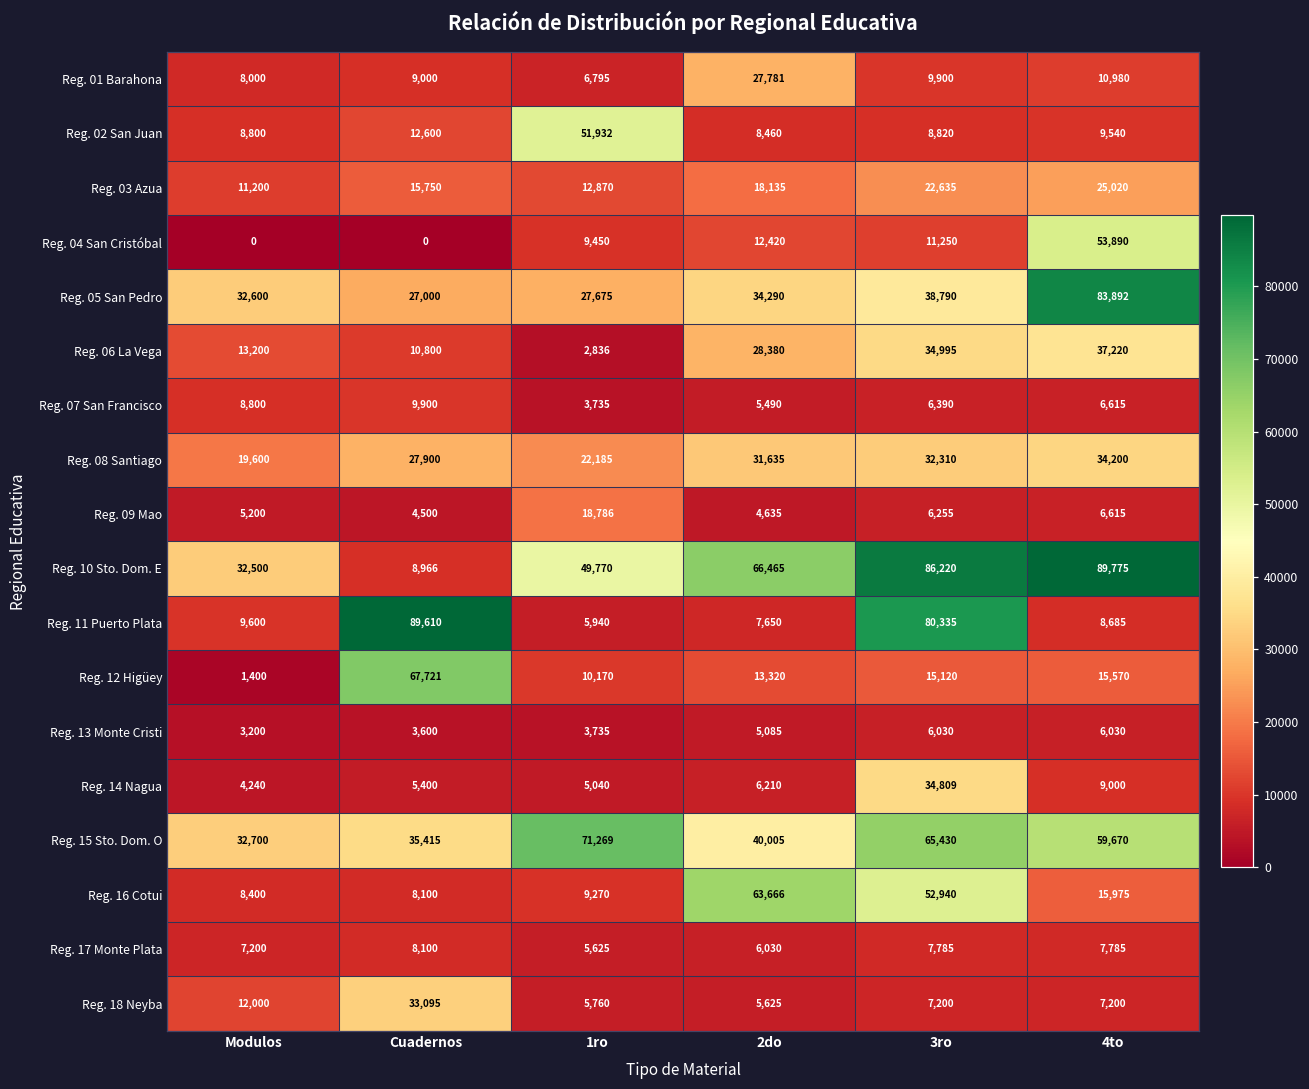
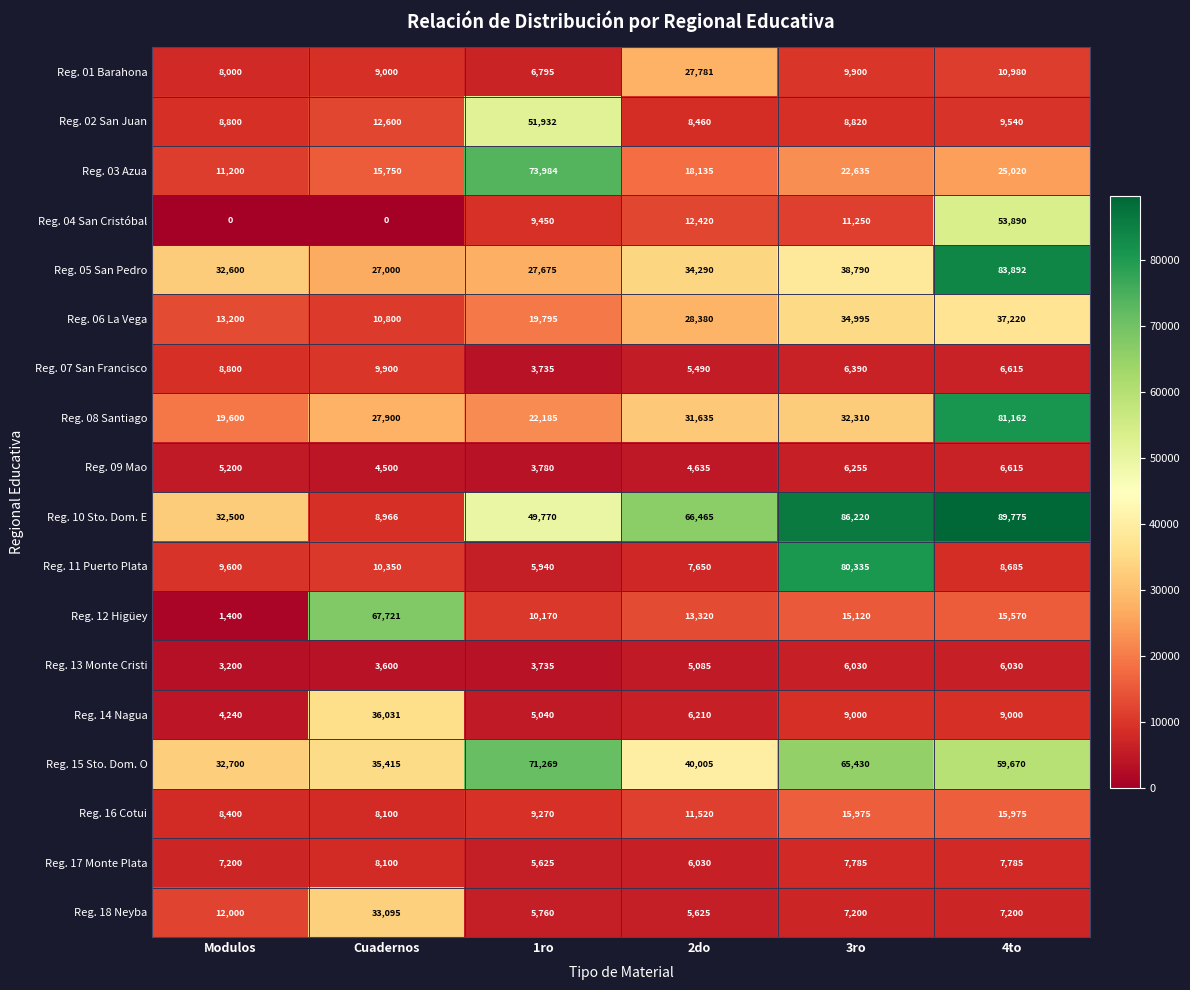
Reg. 03 Azua, 1ro: 12,870 -> 73,984
Reg. 06 La Vega, 1ro: 2,836 -> 19,795
Reg. 08 Santiago, 4to: 34,200 -> 81,162
Reg. 09 Mao, 1ro: 18,786 -> 3,780
Reg. 11 Puerto Plata, Cuadernos: 89,610 -> 10,350
Reg. 14 Nagua, Cuadernos: 5,400 -> 36,031
Reg. 14 Nagua, 3ro: 34,809 -> 9,000
Reg. 16 Cotui, 2do: 63,666 -> 11,520
Reg. 16 Cotui, 3ro: 52,940 -> 15,975
